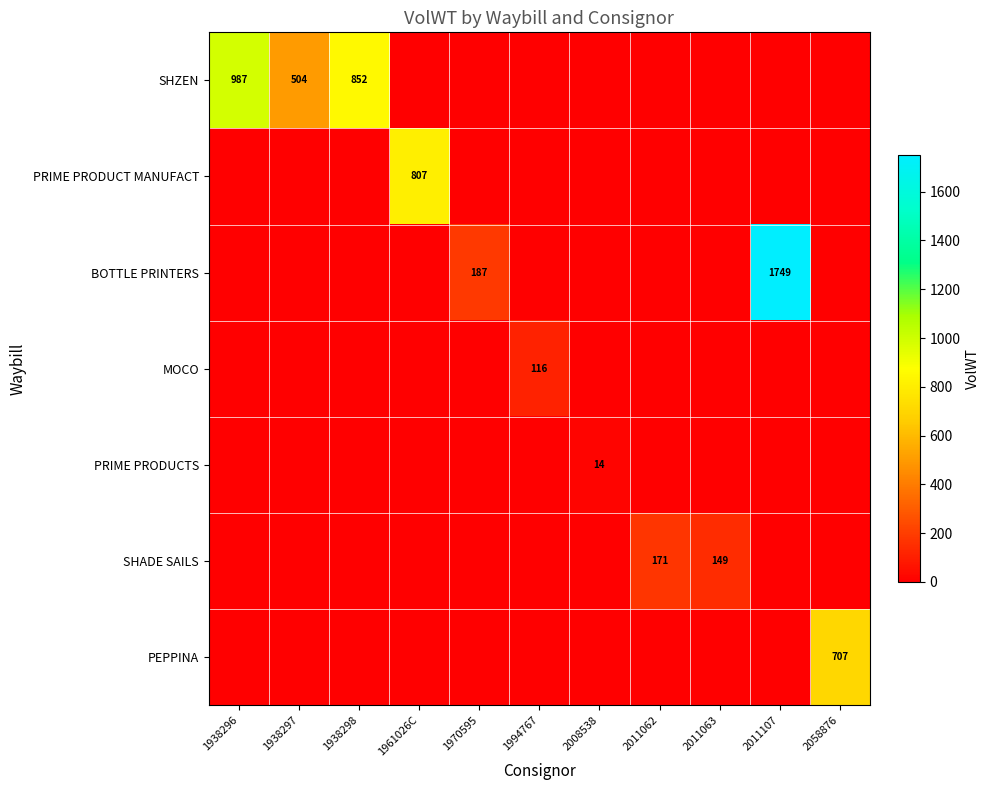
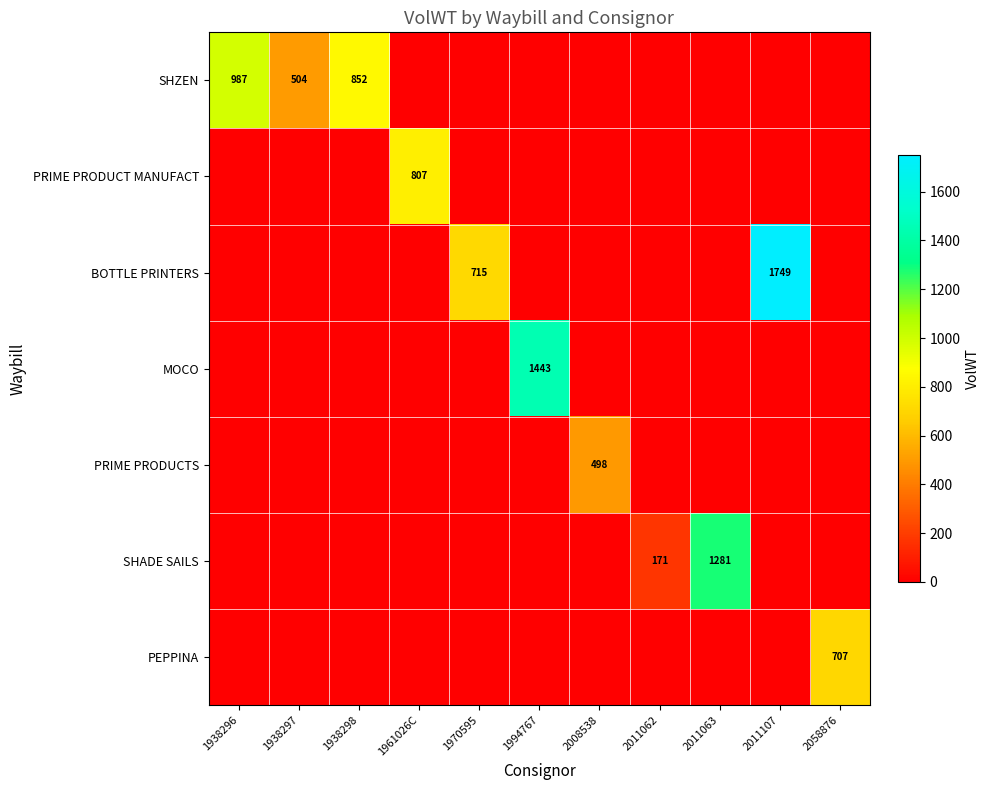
BOTTLE PRINTERS, 1970595: 187 -> 715
MOCO, 1994767: 116 -> 1443
PRIME PRODUCTS, 2008538: 14 -> 498
SHADE SAILS, 2011063: 149 -> 1281
